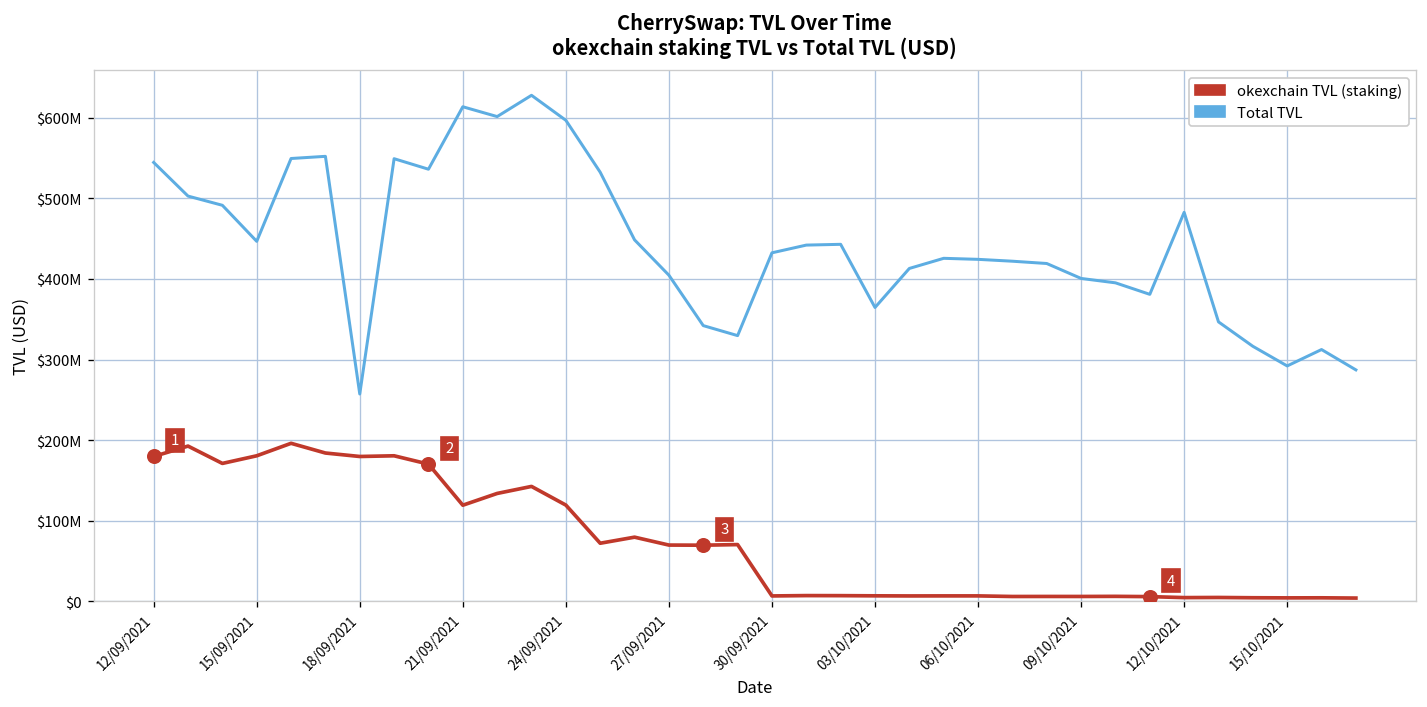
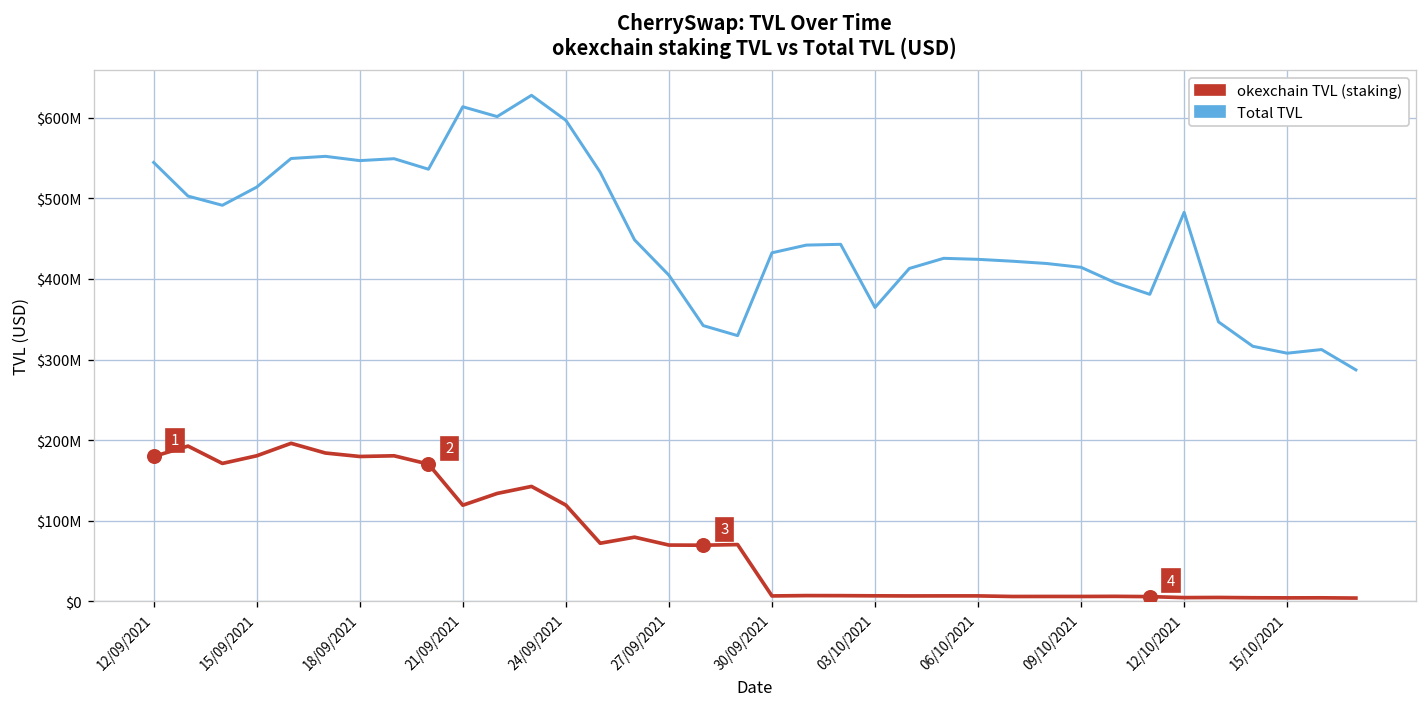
Total TVL, 15/09/2021: $450000000 -> $510000000
Total TVL, 18/09/2021: $260000000 -> $550000000
Total TVL, 09/10/2021: $400000000 -> $410000000
Total TVL, 15/10/2021: $290000000 -> $310000000
